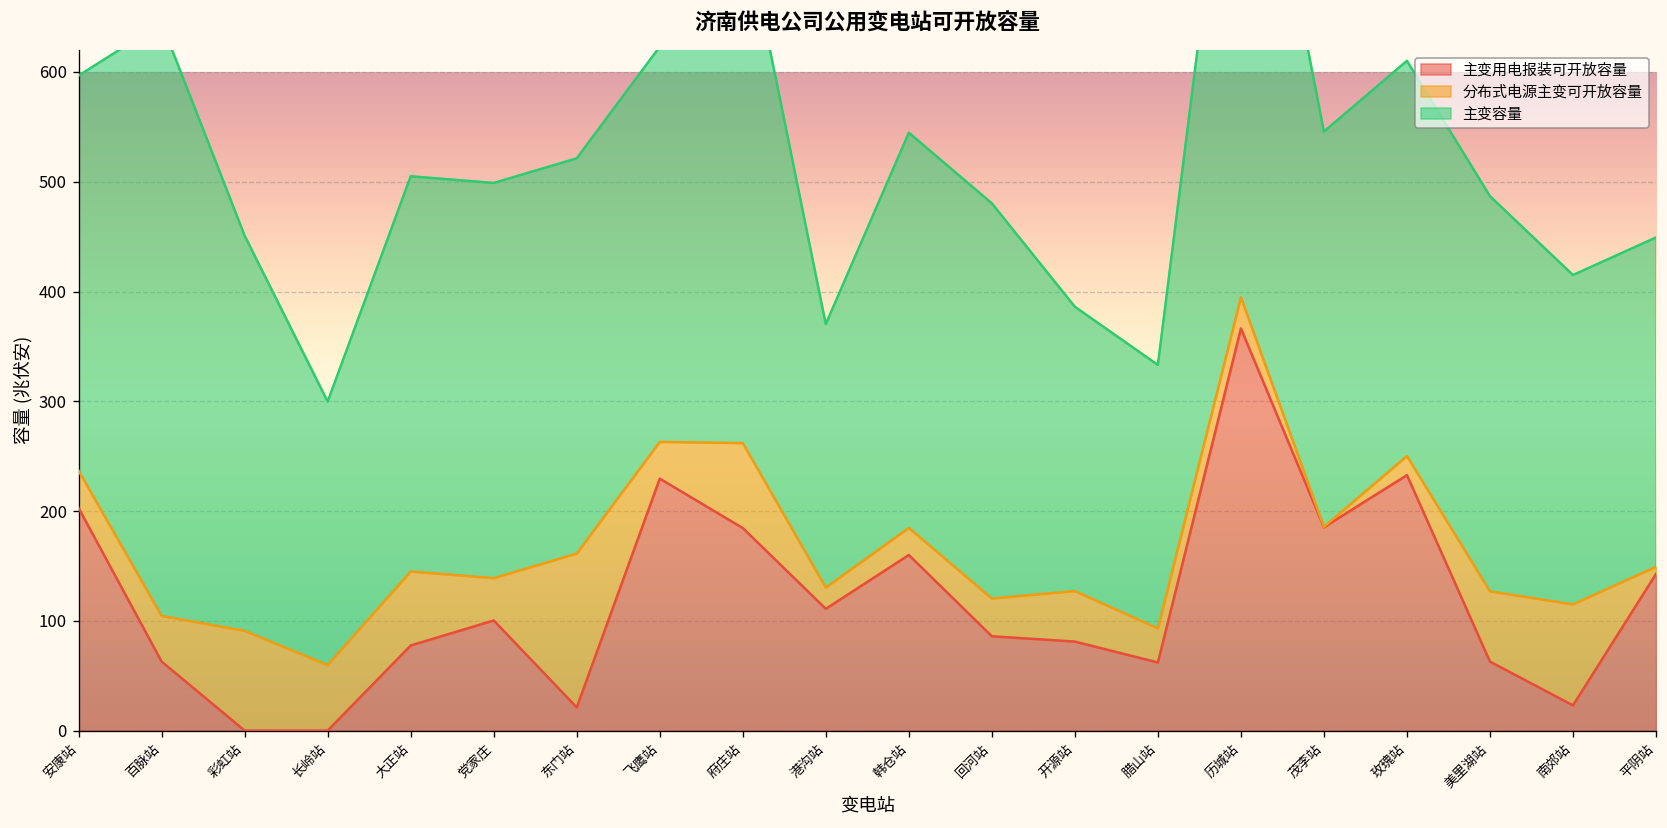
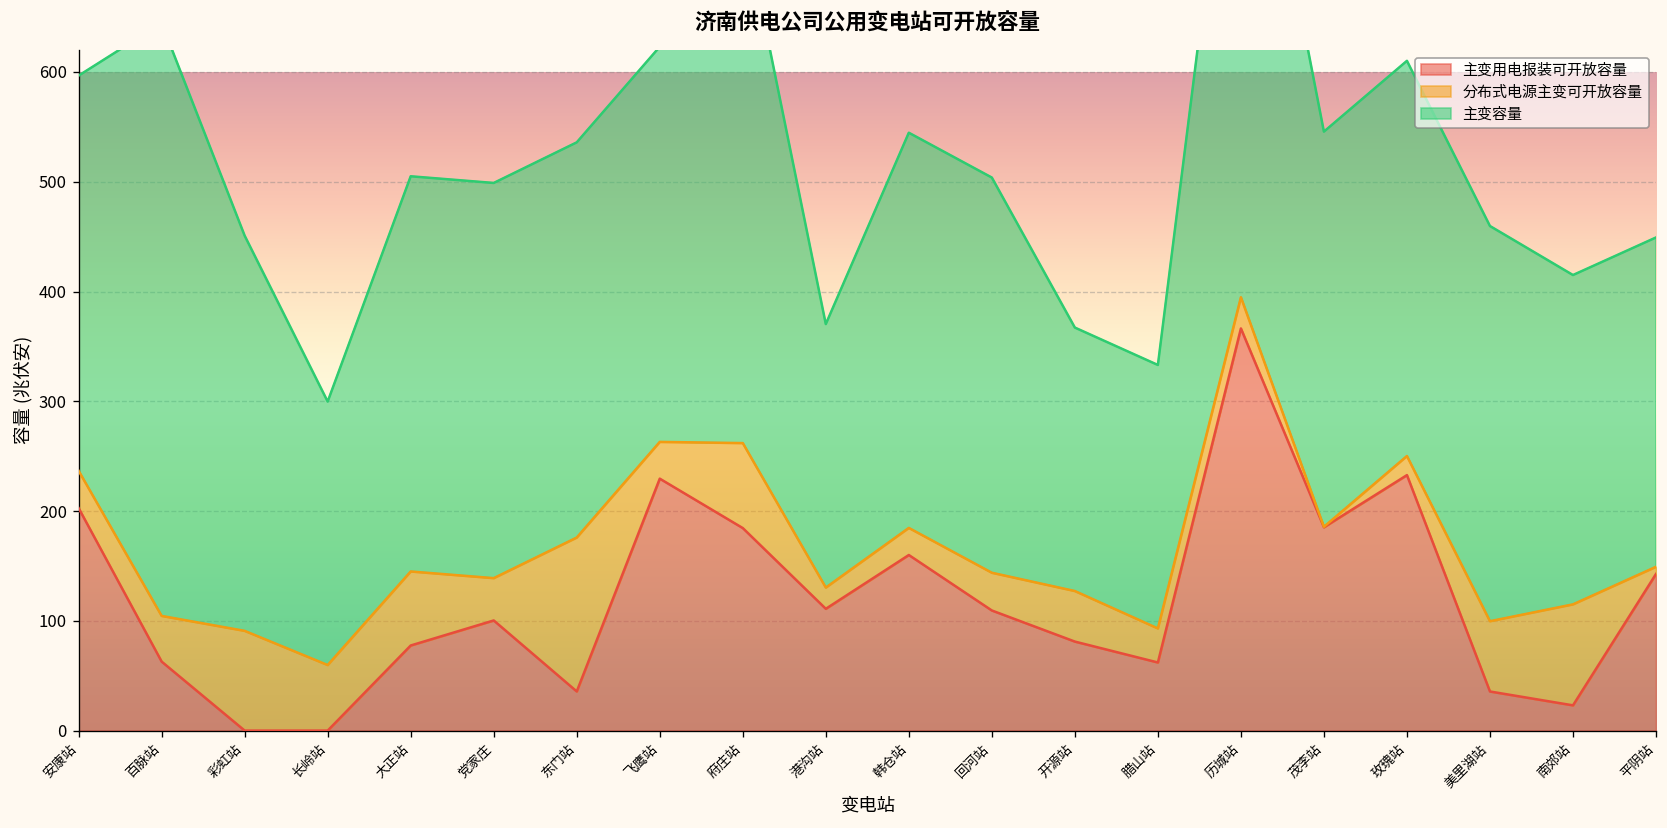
主变用电报装可开放容量, 东门站: 20 -> 40
主变用电报装可开放容量, 回河站: 90 -> 110
主变容量, 开源站: 260 -> 240
主变用电报装可开放容量, 美里湖站: 60 -> 40
